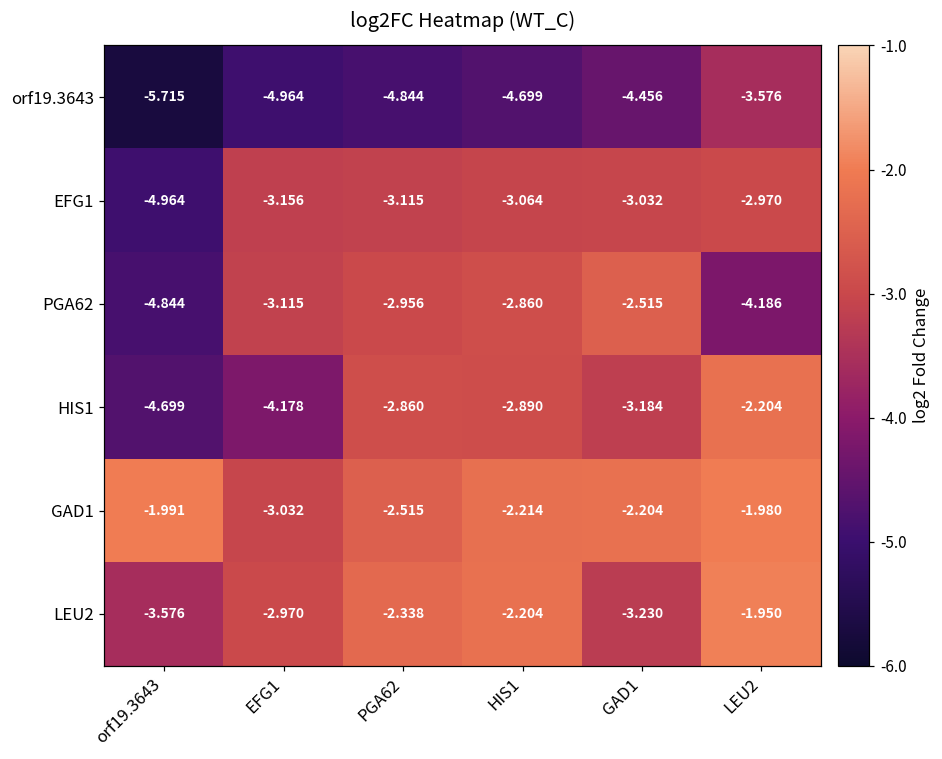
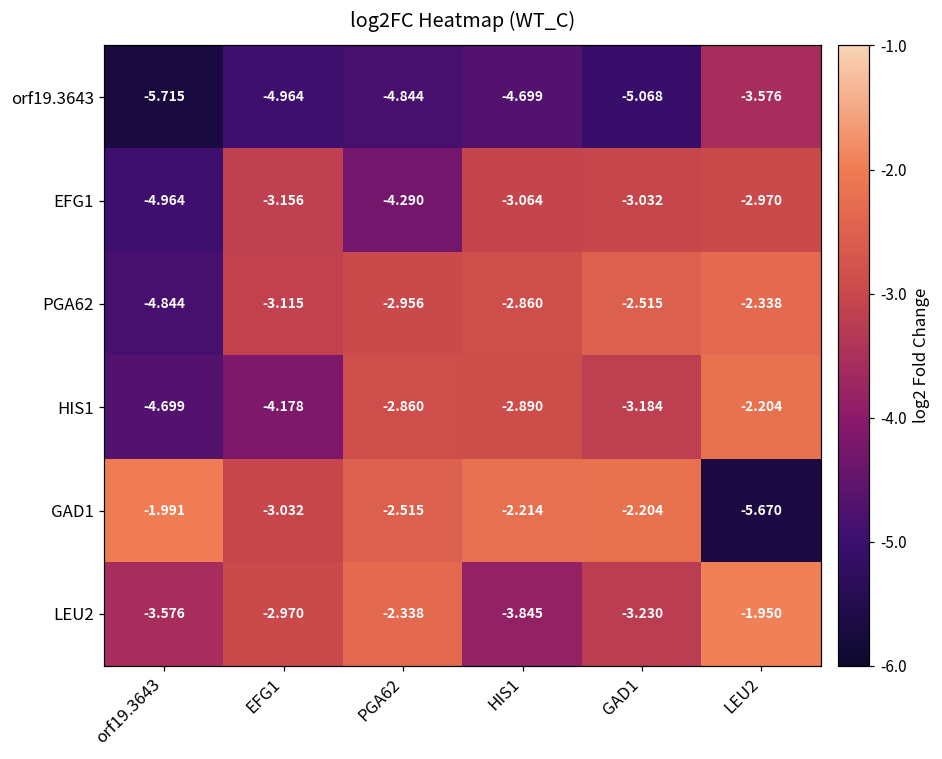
orf19.3643, GAD1: -4.456 -> -5.068
EFG1, PGA62: -3.115 -> -4.290
PGA62, LEU2: -4.186 -> -2.338
GAD1, LEU2: -1.980 -> -5.670
LEU2, HIS1: -2.204 -> -3.845
